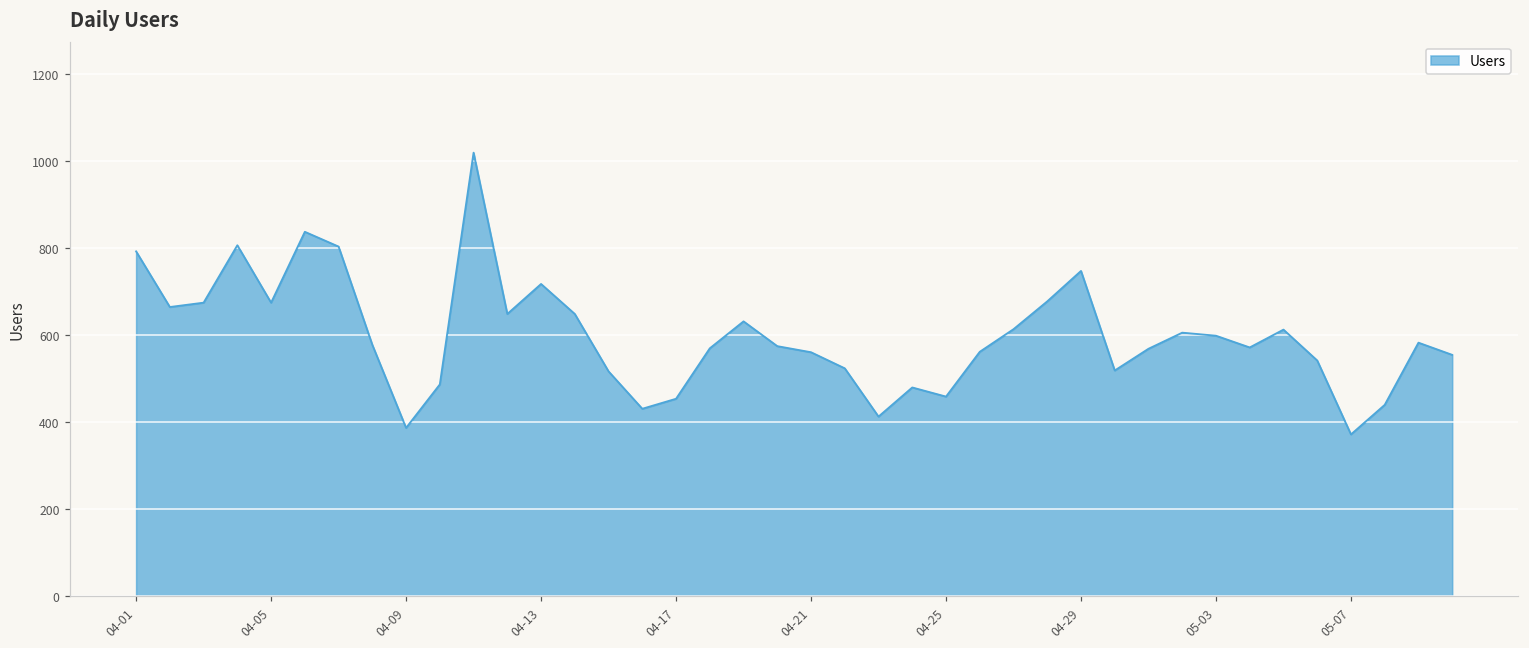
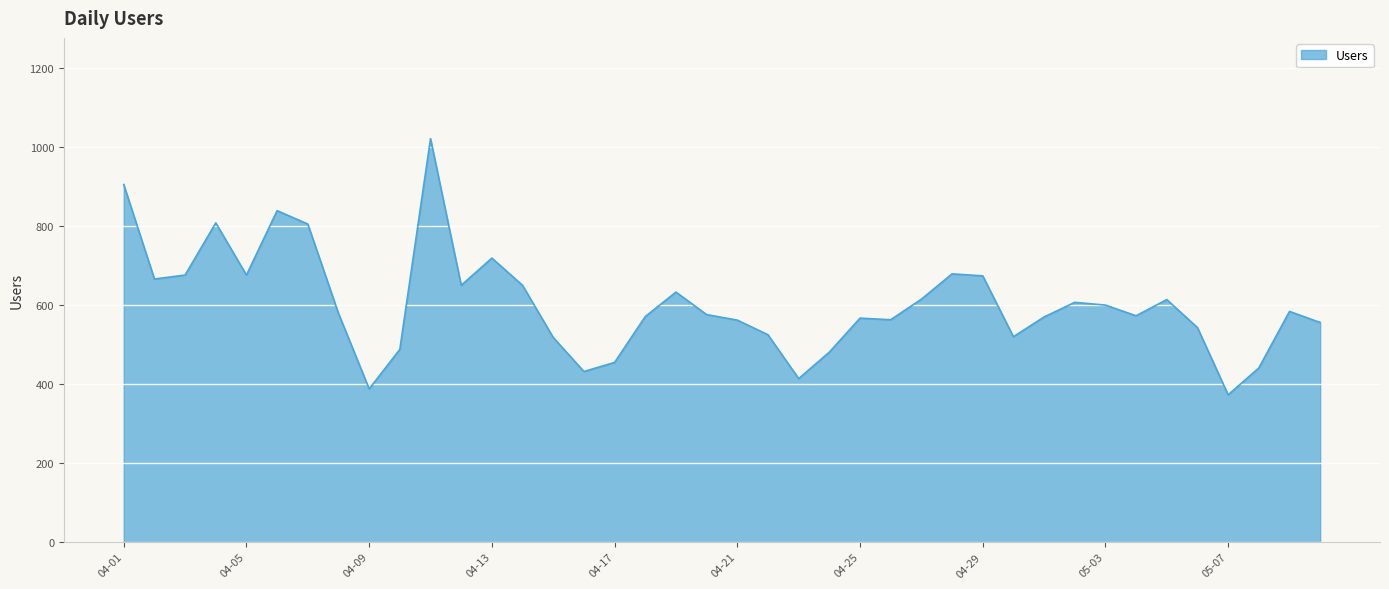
04-01: 790 -> 900
04-25: 460 -> 570
04-29: 750 -> 670
